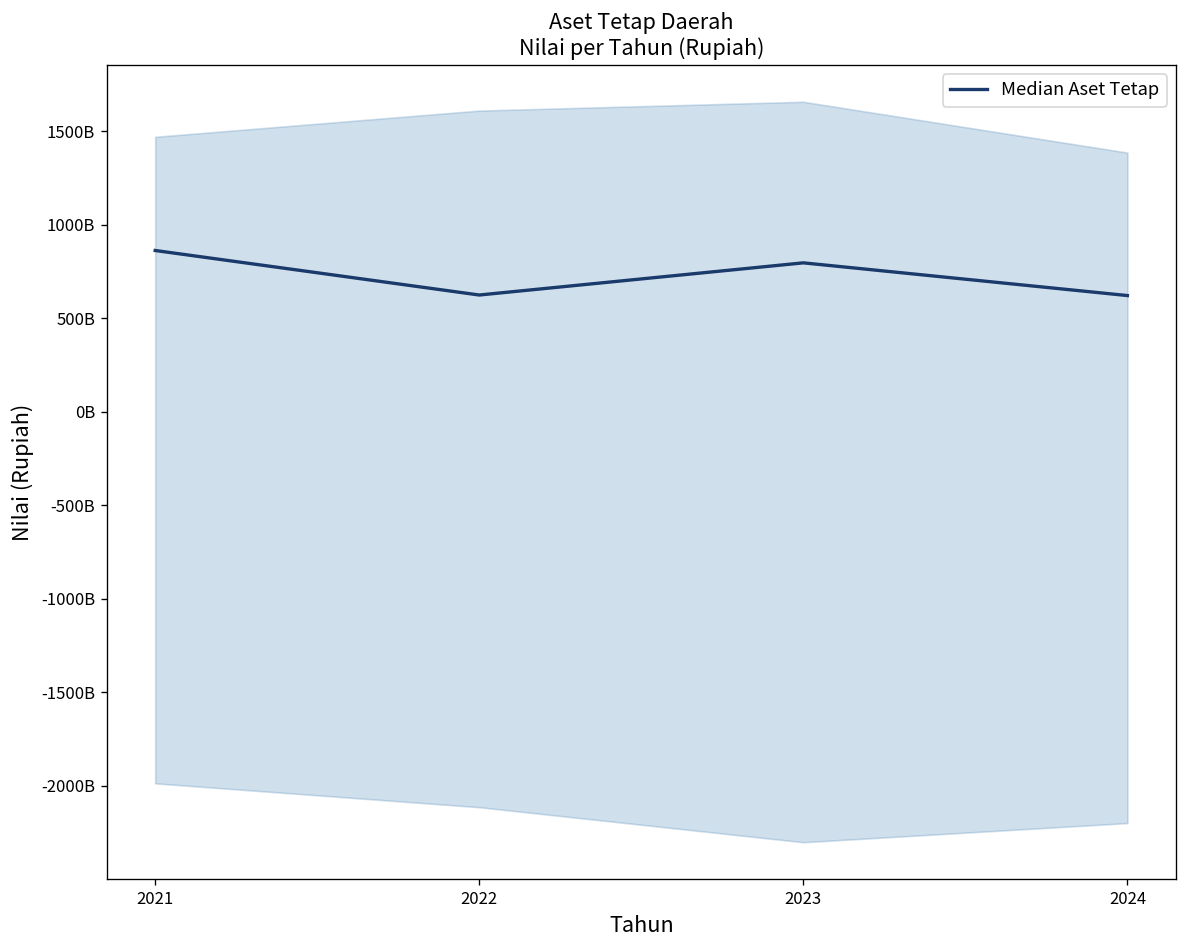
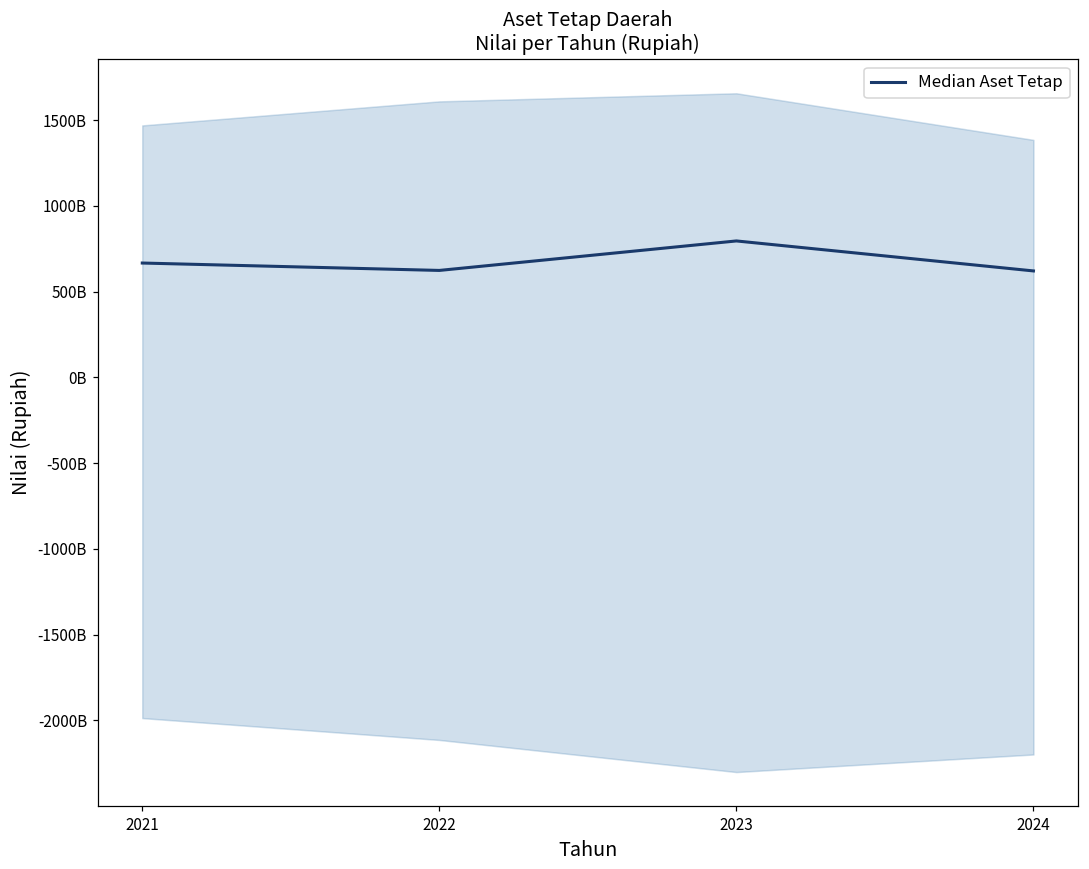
Median Aset Tetap, 2021: 860000000000 -> 670000000000
